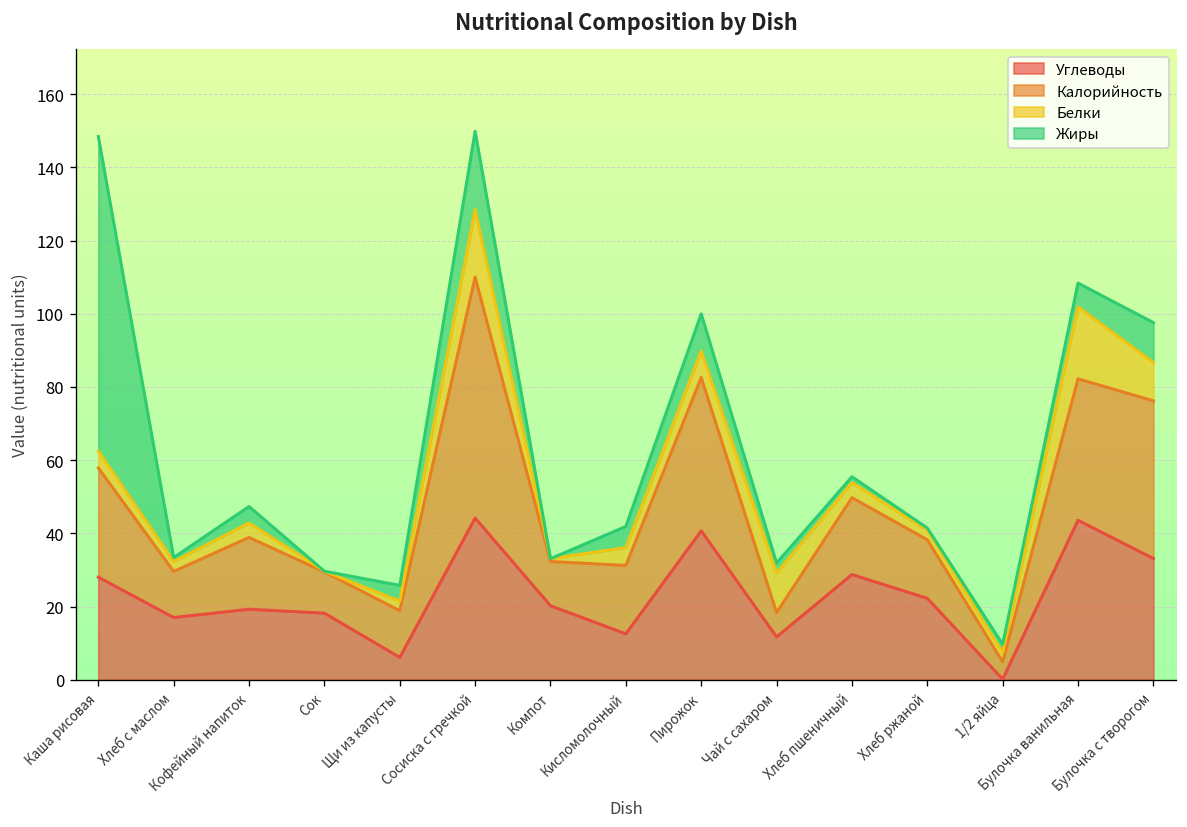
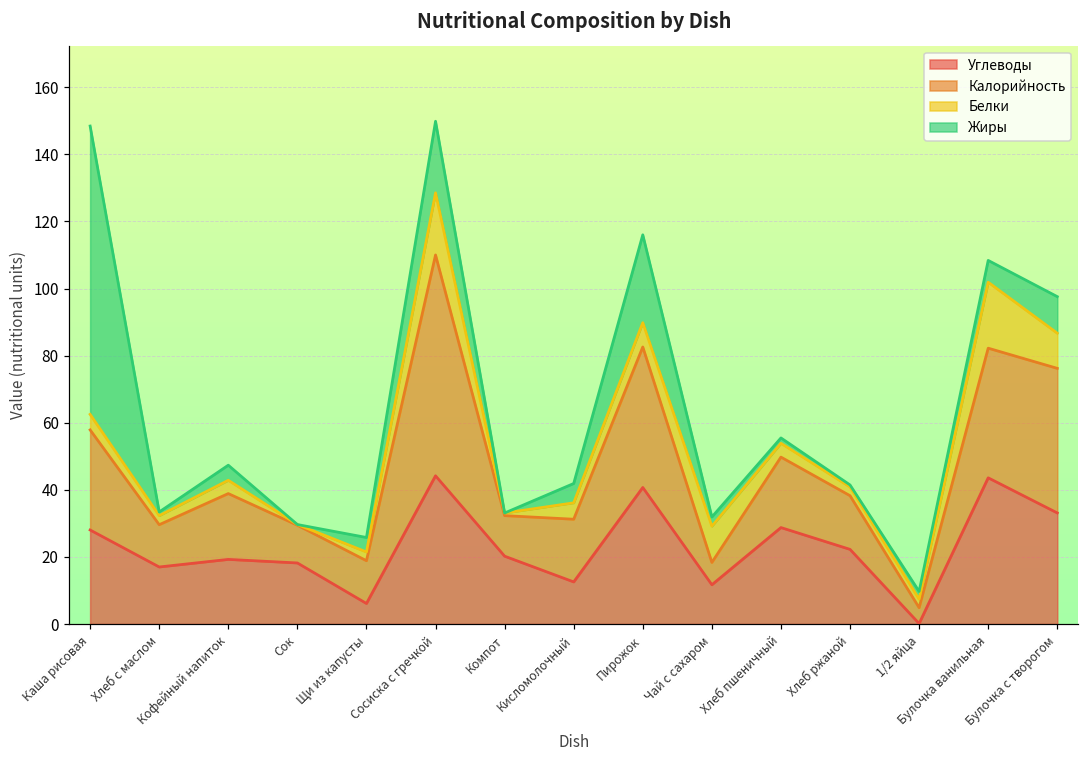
Жиры, Пирожок: 10 -> 26
